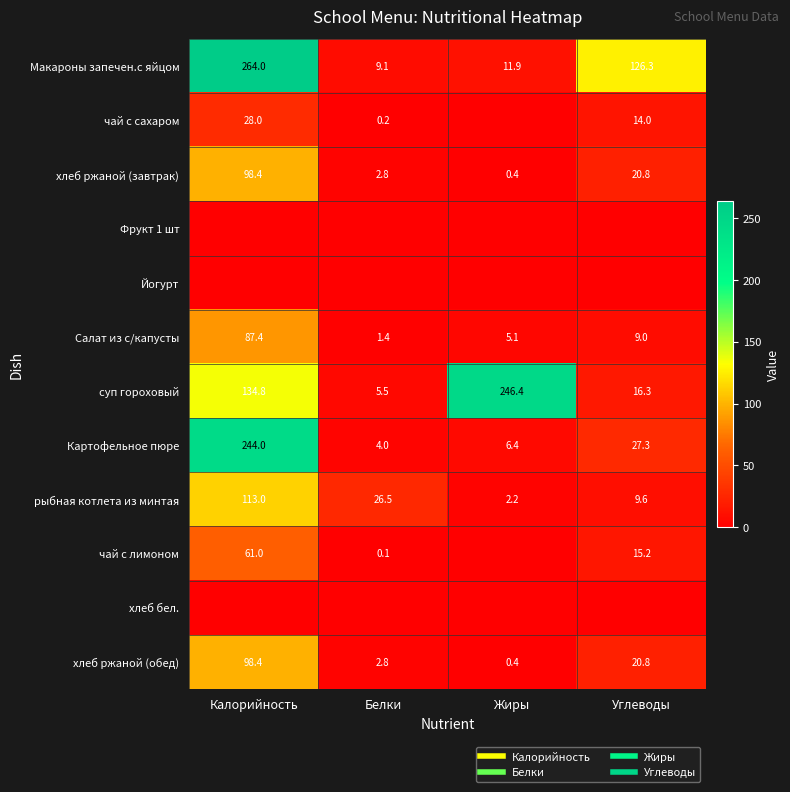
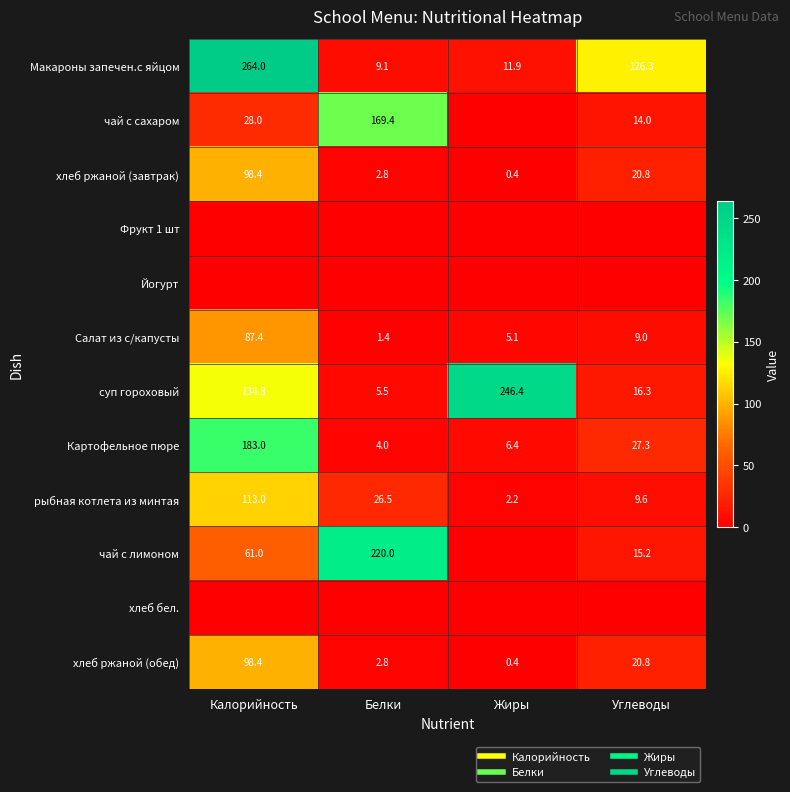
чай с сахаром, Белки: 0.2 -> 169.4
Картофельное пюре, Калорийность: 244.0 -> 183.0
чай с лимоном, Белки: 0.1 -> 220.0
